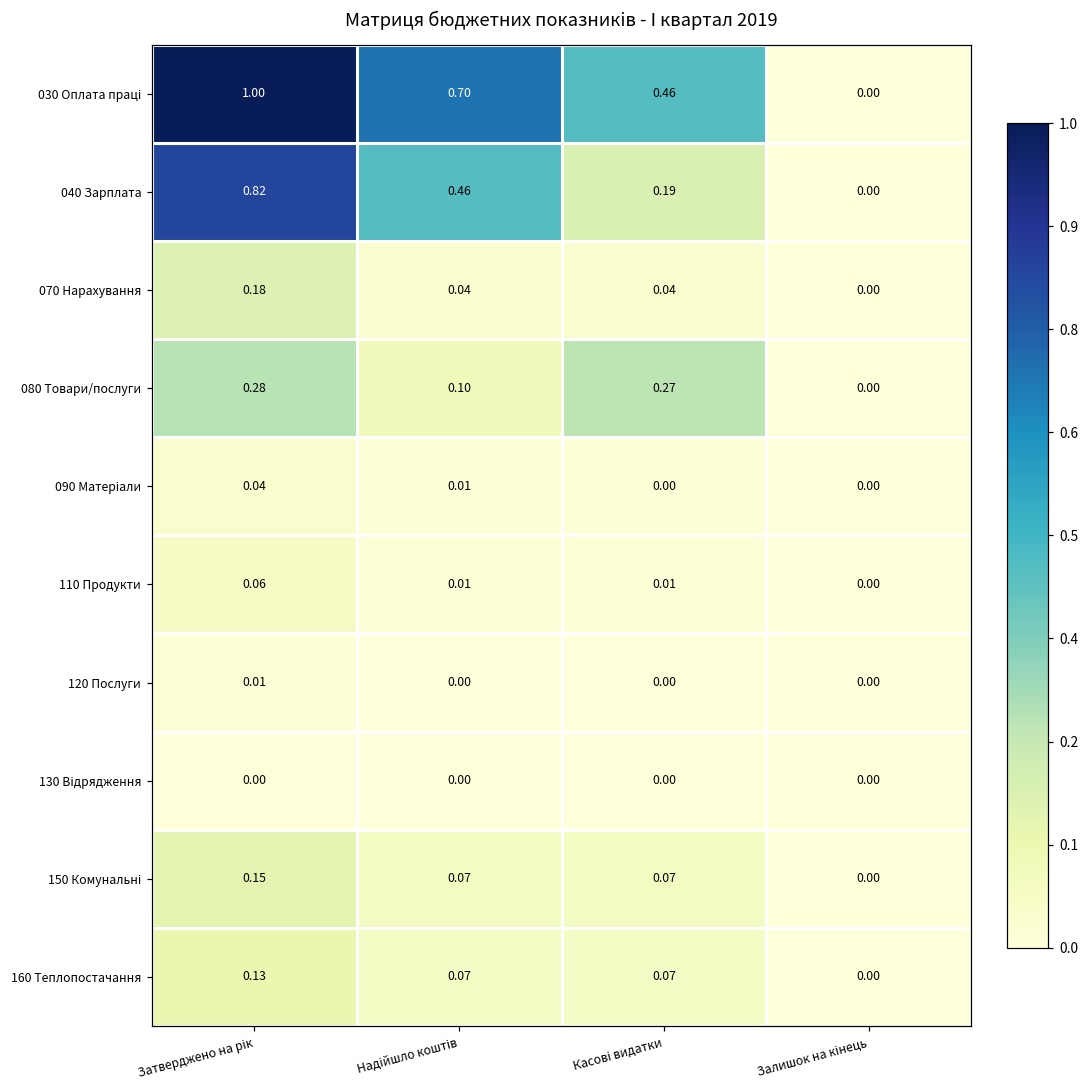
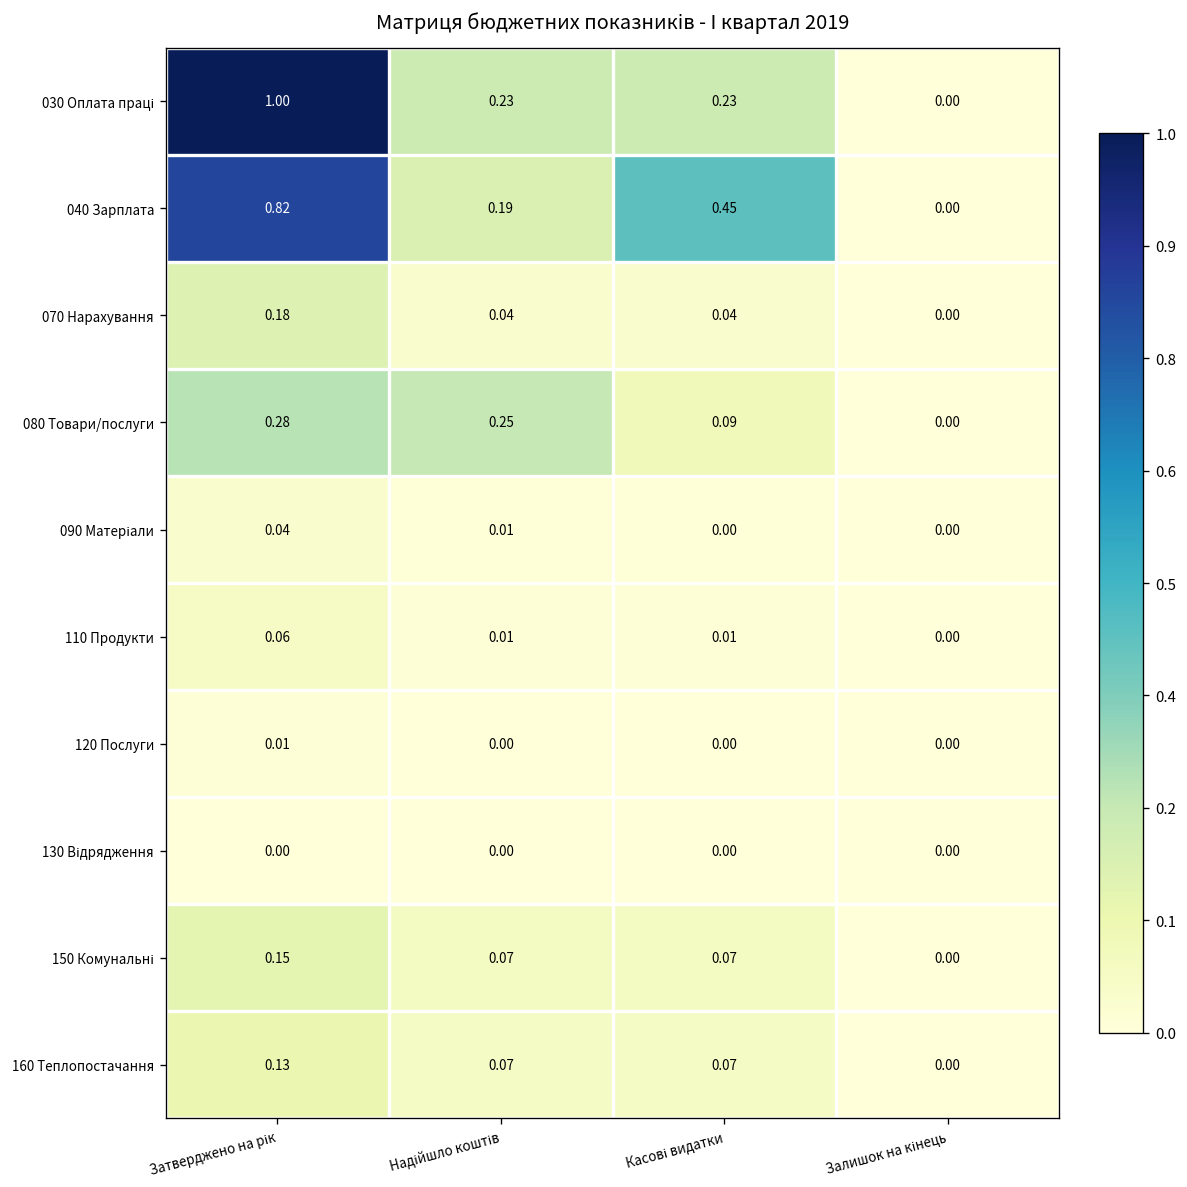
030 Оплата праці, Надійшло коштів: 0.70 -> 0.23
030 Оплата праці, Касові видатки: 0.46 -> 0.23
040 Зарплата, Надійшло коштів: 0.46 -> 0.19
040 Зарплата, Касові видатки: 0.19 -> 0.45
080 Товари/послуги, Надійшло коштів: 0.10 -> 0.25
080 Товари/послуги, Касові видатки: 0.27 -> 0.09
